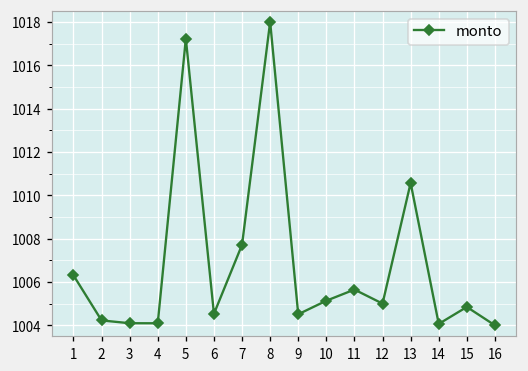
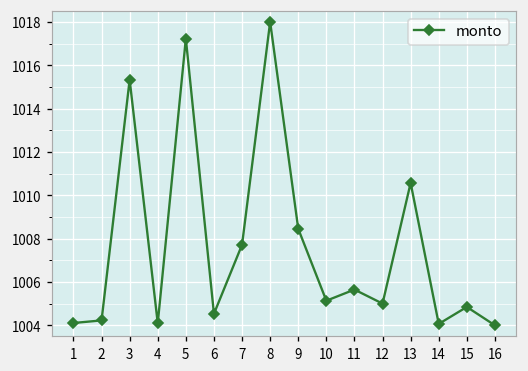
1: 1006.3 -> 1004.1
3: 1004.1 -> 1015.3
9: 1004.5 -> 1008.5
